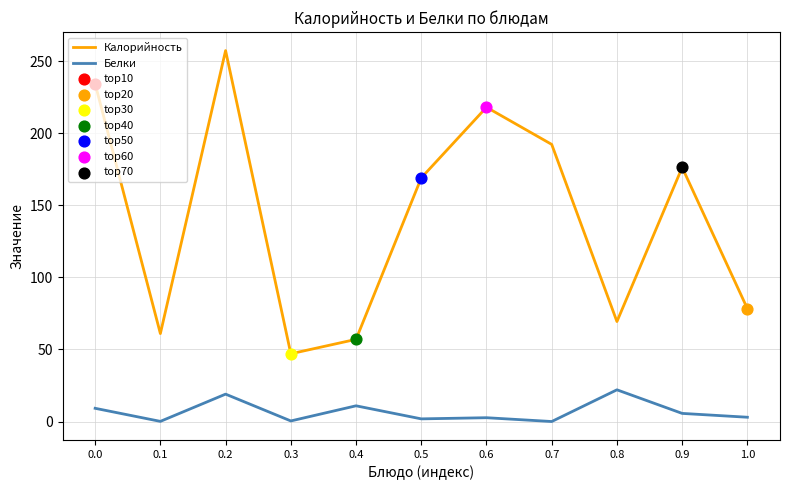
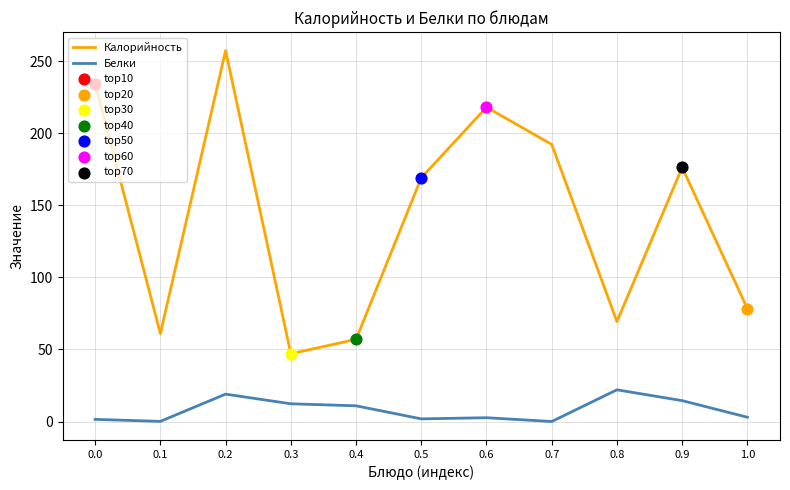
Белки, 0.0: 9 -> 1
Белки, 0.3: 0 -> 12
Белки, 0.9: 6 -> 14
